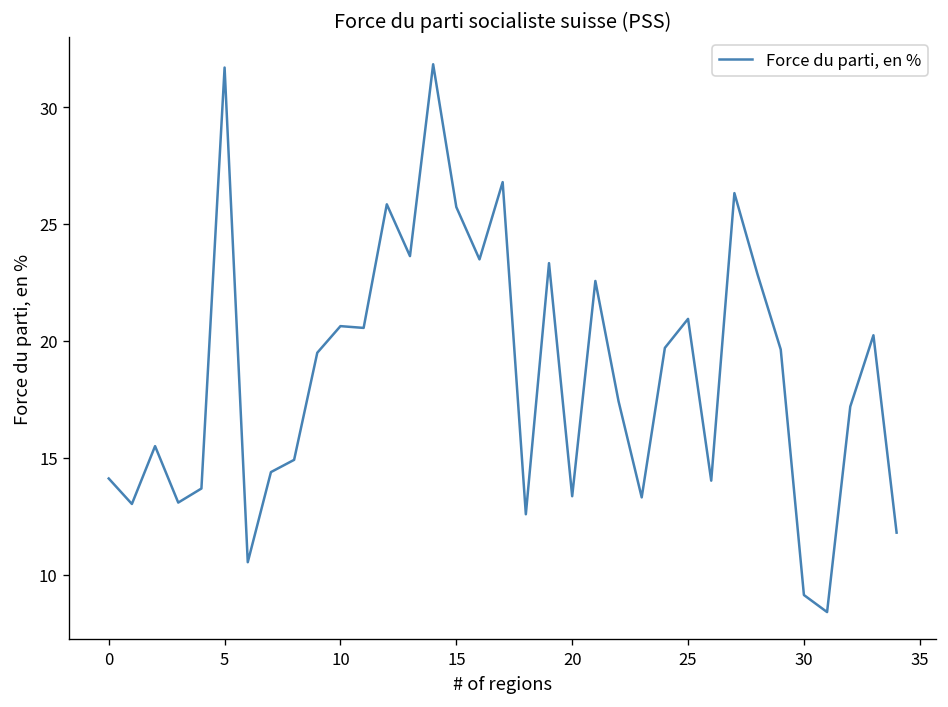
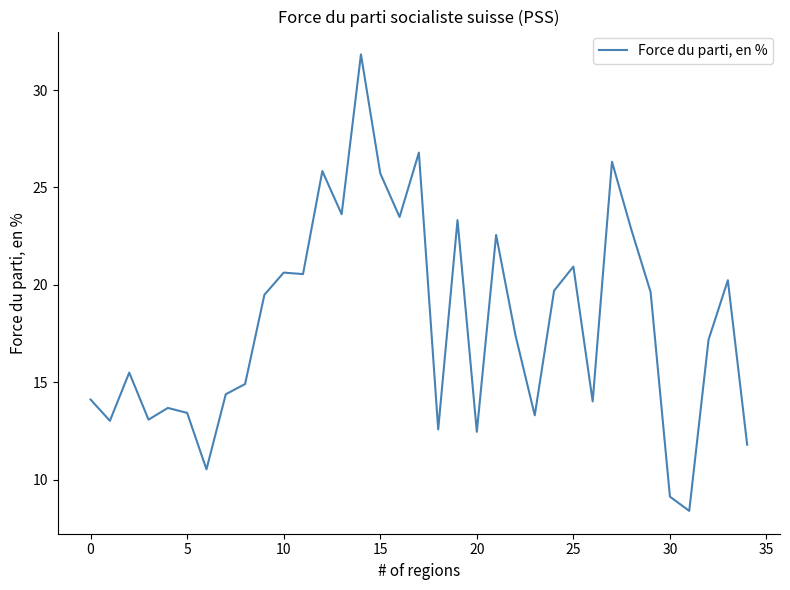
5: 31.7 -> 13.4
20: 13.4 -> 12.5
